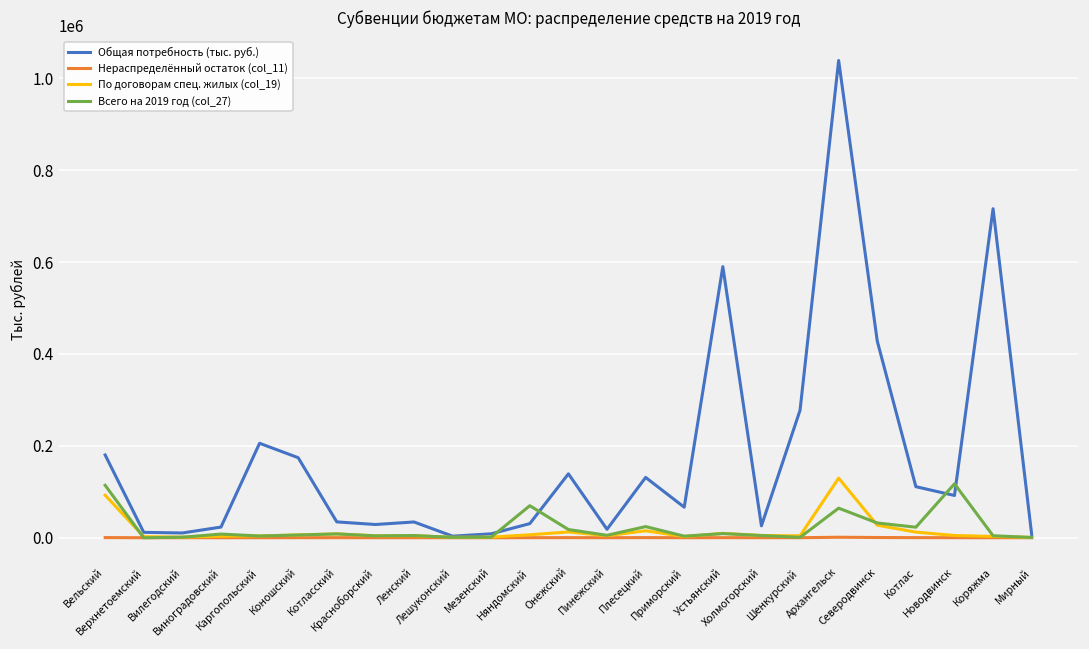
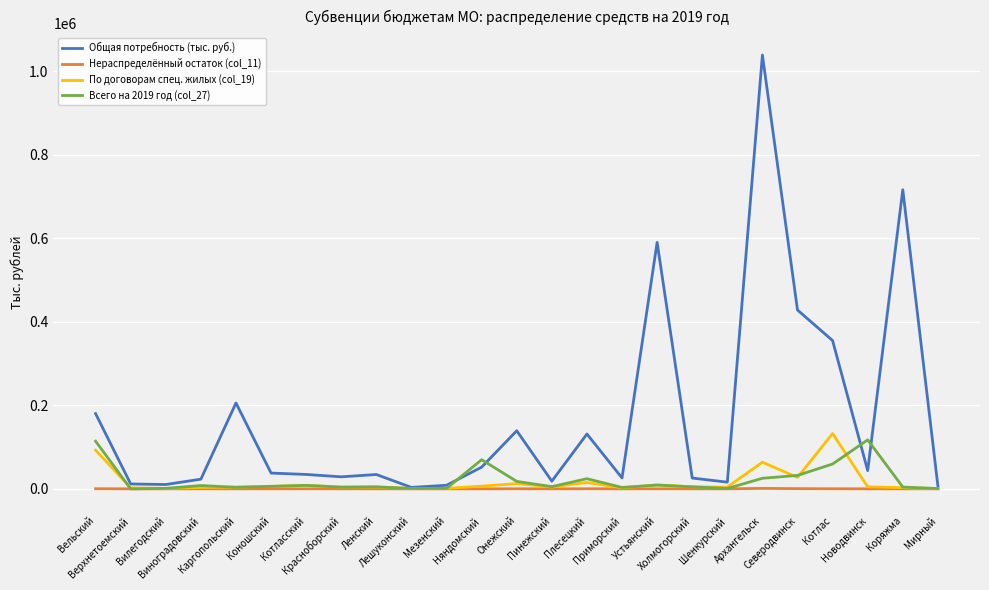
Общая потребность (тыс. руб.), Коношский: 170000 -> 40000
Общая потребность (тыс. руб.), Няндомский: 30000 -> 50000
Общая потребность (тыс. руб.), Приморский: 70000 -> 30000
Общая потребность (тыс. руб.), Шенкурский: 280000 -> 20000
По договорам спец. жилых (col_19), Архангельск: 130000 -> 60000
Всего на 2019 год (col_27), Архангельск: 60000 -> 30000
Общая потребность (тыс. руб.), Котлас: 110000 -> 350000
По договорам спец. жилых (col_19), Котлас: 10000 -> 130000
Всего на 2019 год (col_27), Котлас: 20000 -> 60000
Общая потребность (тыс. руб.), Новодвинск: 90000 -> 40000
